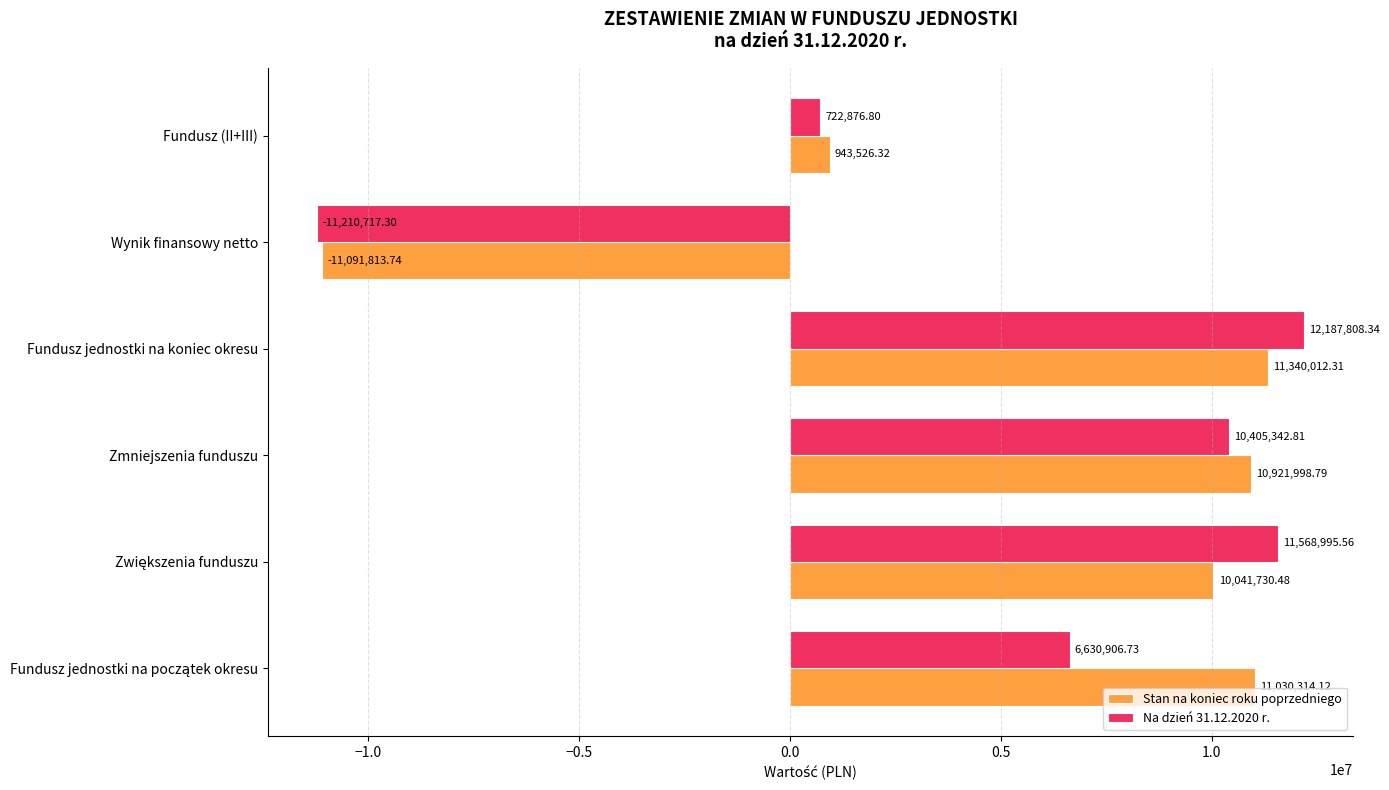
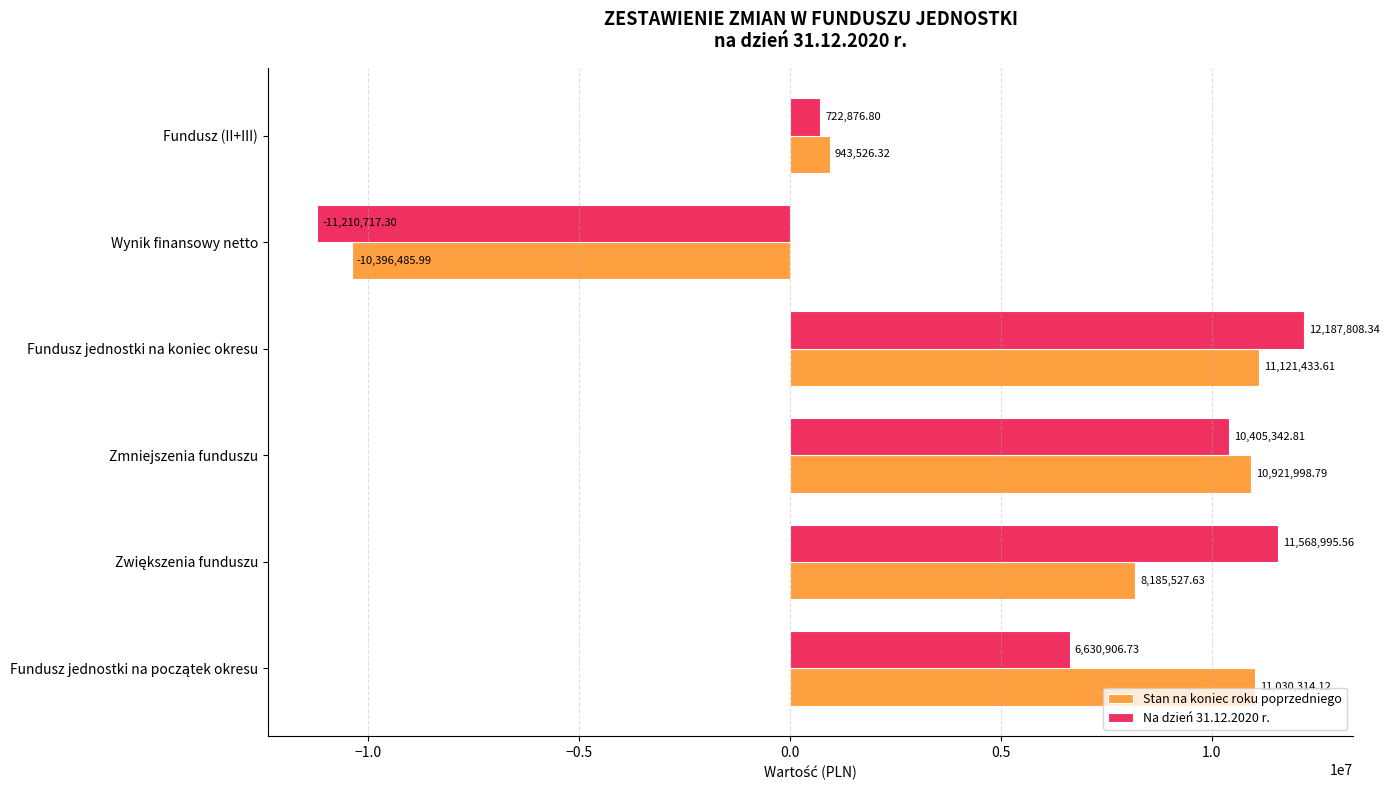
Stan na koniec roku poprzedniego, Wynik finansowy netto: -11,091,813.74 -> -10,396,485.99
Stan na koniec roku poprzedniego, Fundusz jednostki na koniec okresu: 11,340,012.31 -> 11,121,433.61
Stan na koniec roku poprzedniego, Zwiększenia funduszu: 10,041,730.48 -> 8,185,527.63
